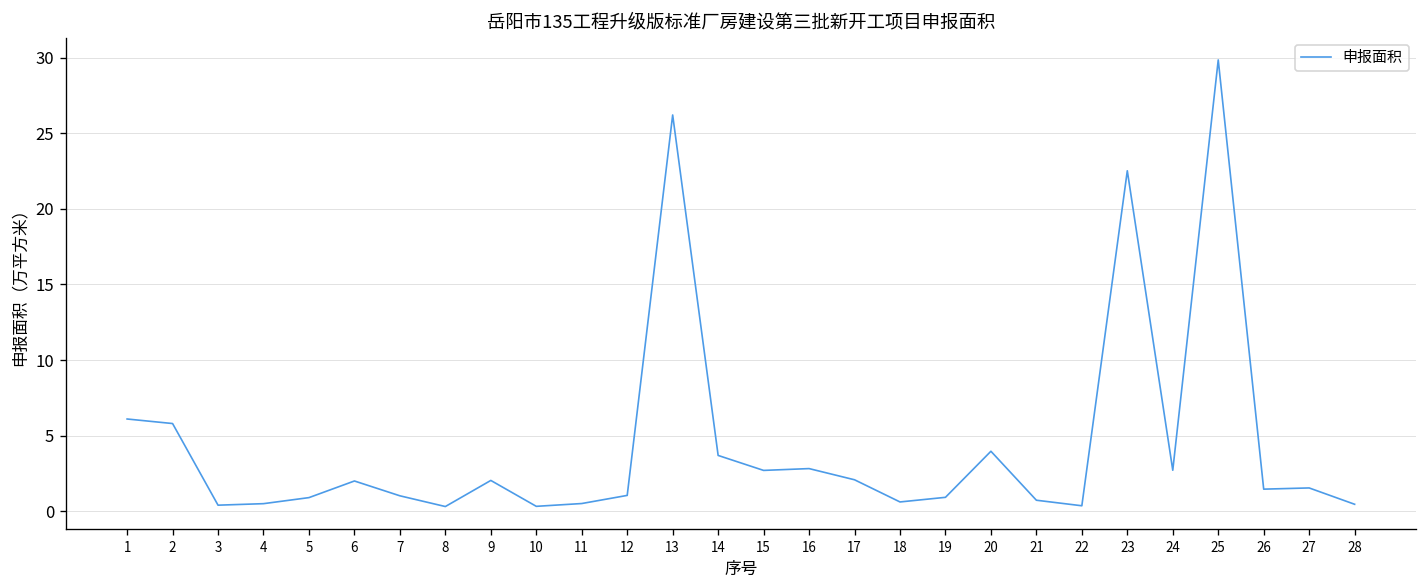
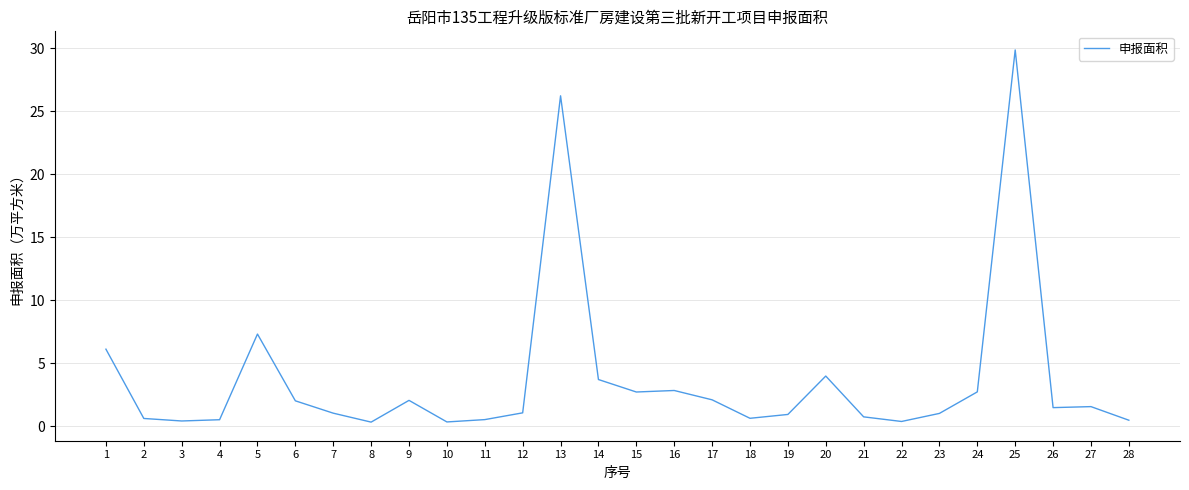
2: 5.8 -> 0.6
5: 0.9 -> 7.3
23: 22.5 -> 1.0
